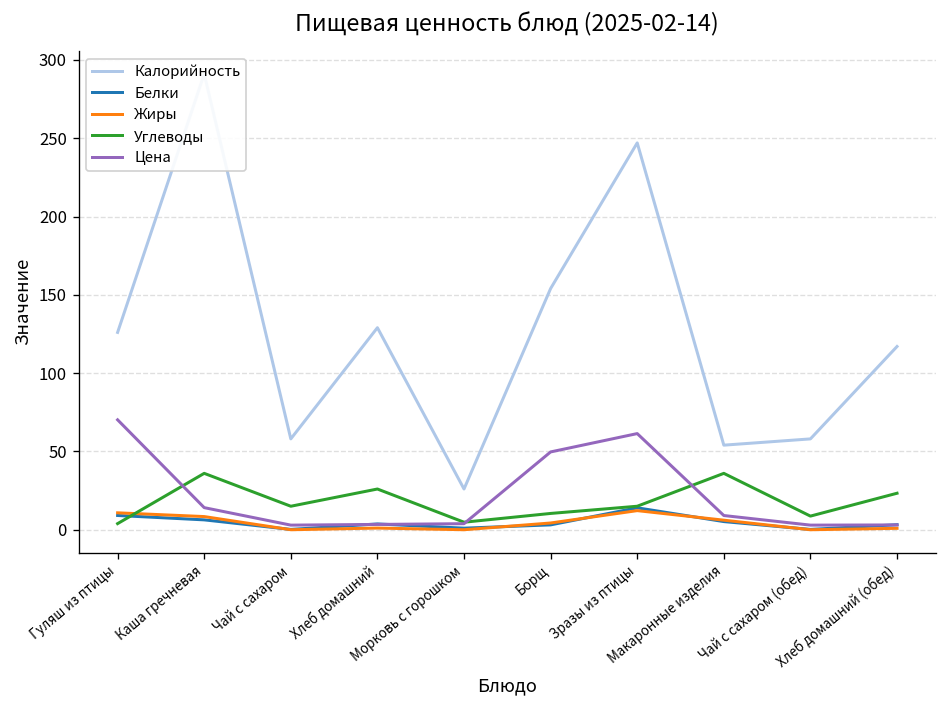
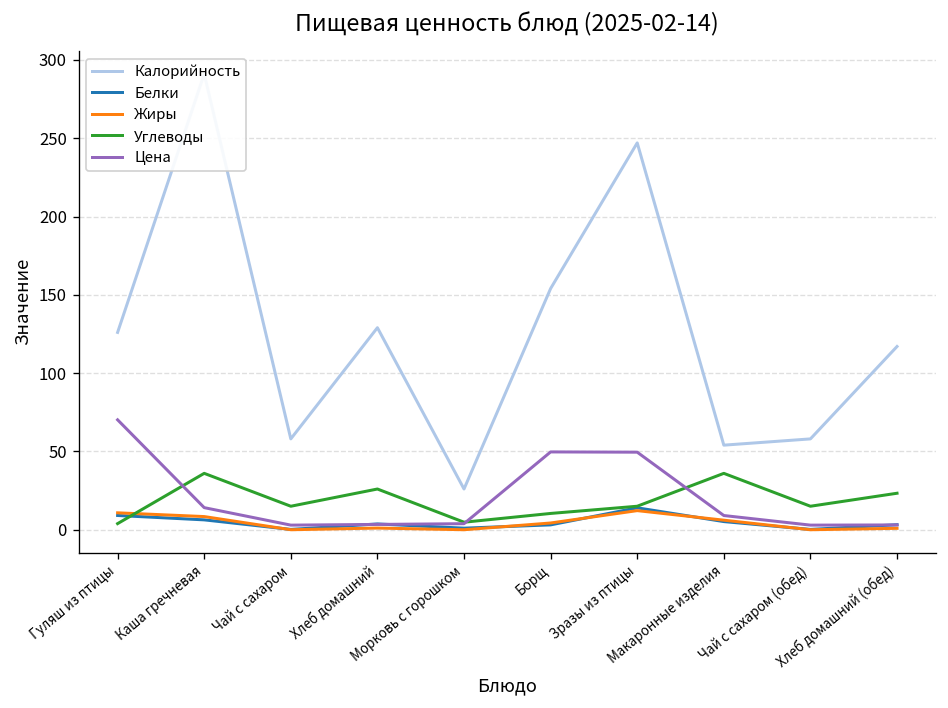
Цена, Зразы из птицы: 61 -> 50
Углеводы, Чай с сахаром (обед): 9 -> 15
